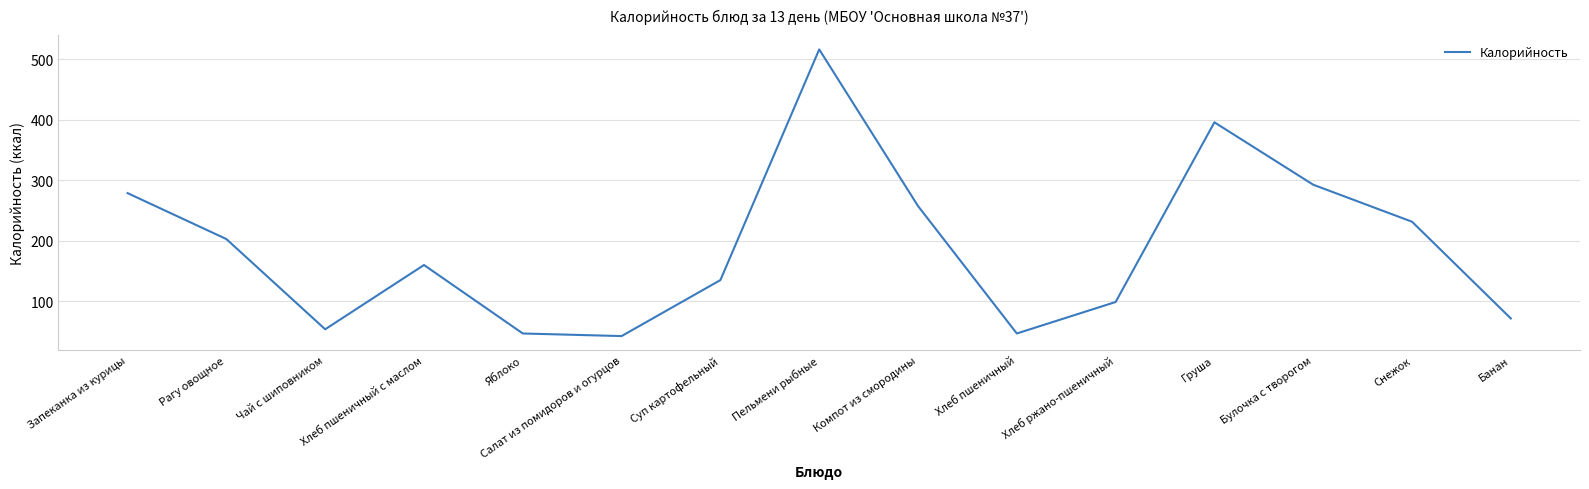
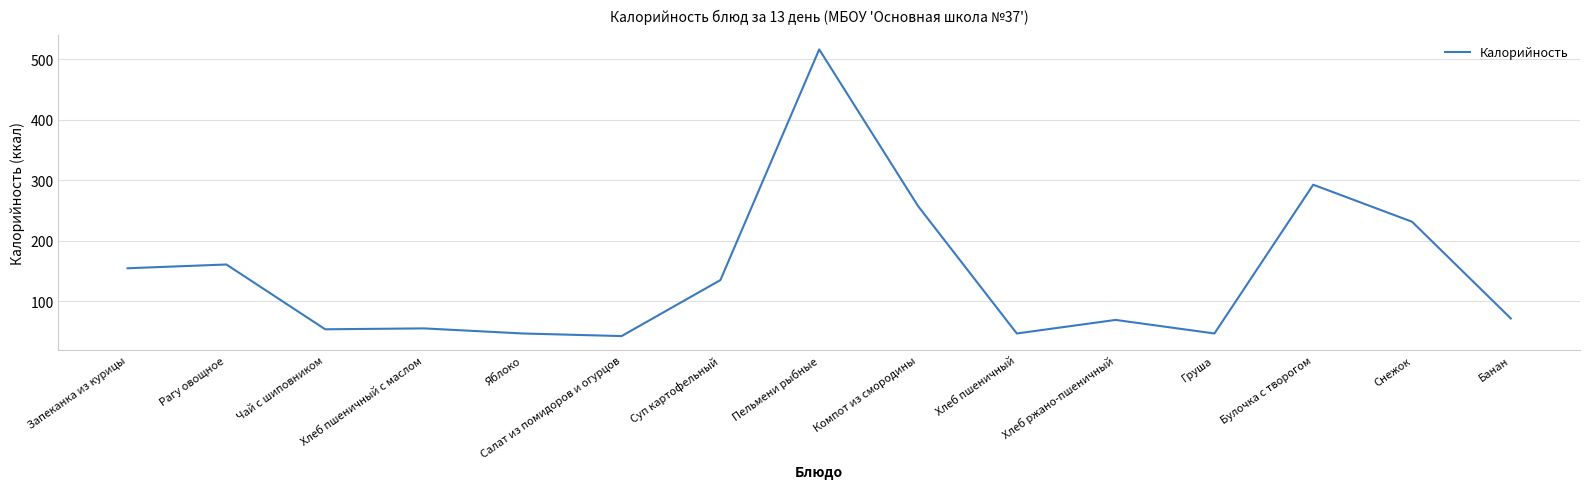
Запеканка из курицы: 280 -> 150
Рагу овощное: 200 -> 160
Хлеб пшеничный с маслом: 160 -> 60
Хлеб ржано-пшеничный: 100 -> 70
Груша: 400 -> 50
